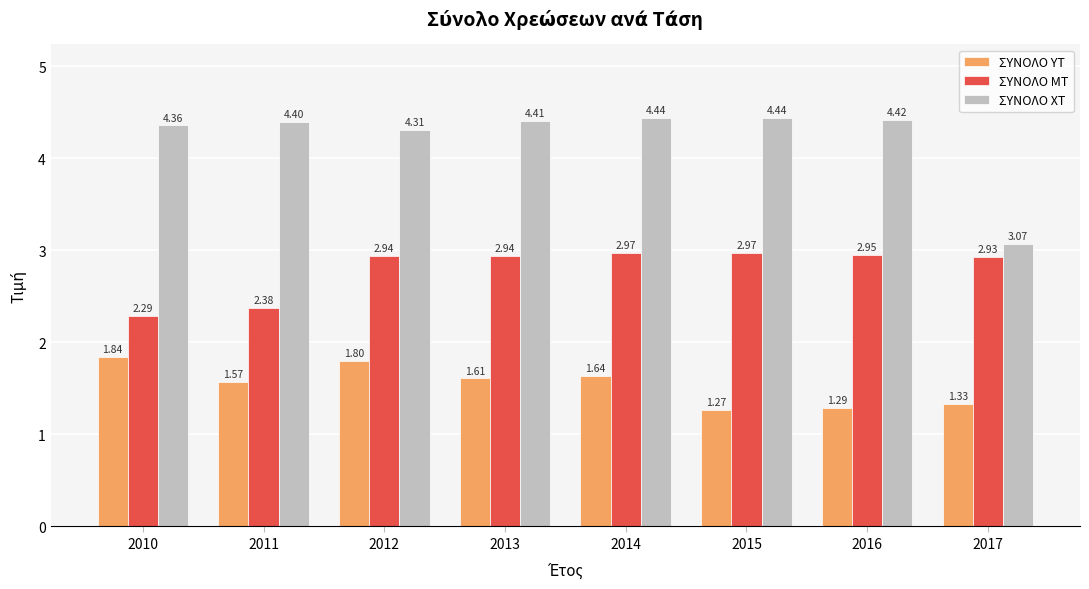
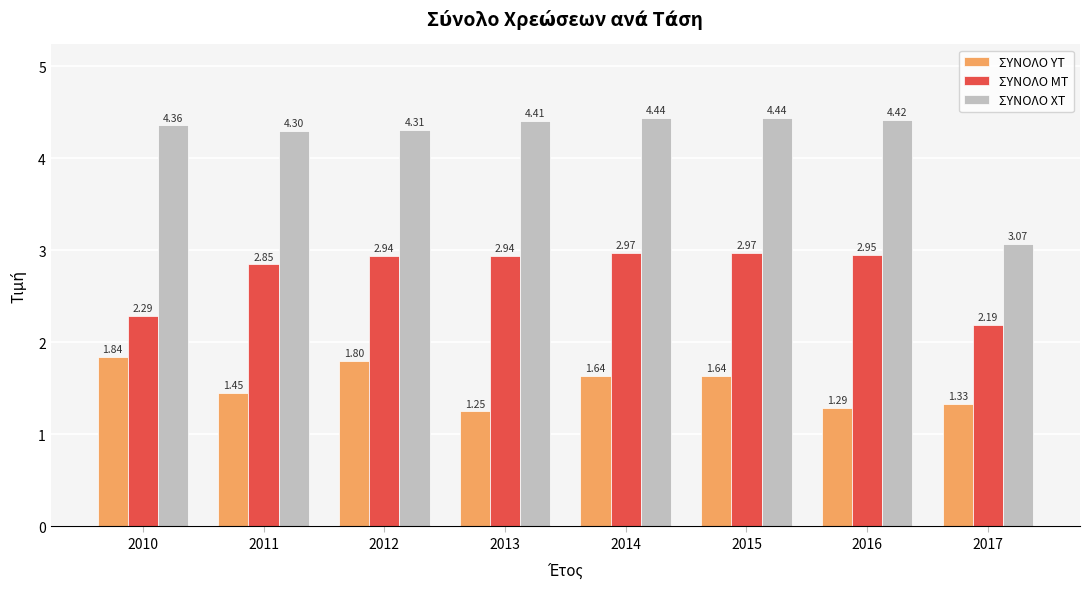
ΣΥΝΟΛΟ ΥΤ, 2011: 1.57 -> 1.45
ΣΥΝΟΛΟ ΜΤ, 2011: 2.38 -> 2.85
ΣΥΝΟΛΟ ΧΤ, 2011: 4.40 -> 4.30
ΣΥΝΟΛΟ ΥΤ, 2013: 1.61 -> 1.25
ΣΥΝΟΛΟ ΥΤ, 2015: 1.27 -> 1.64
ΣΥΝΟΛΟ ΜΤ, 2017: 2.93 -> 2.19
